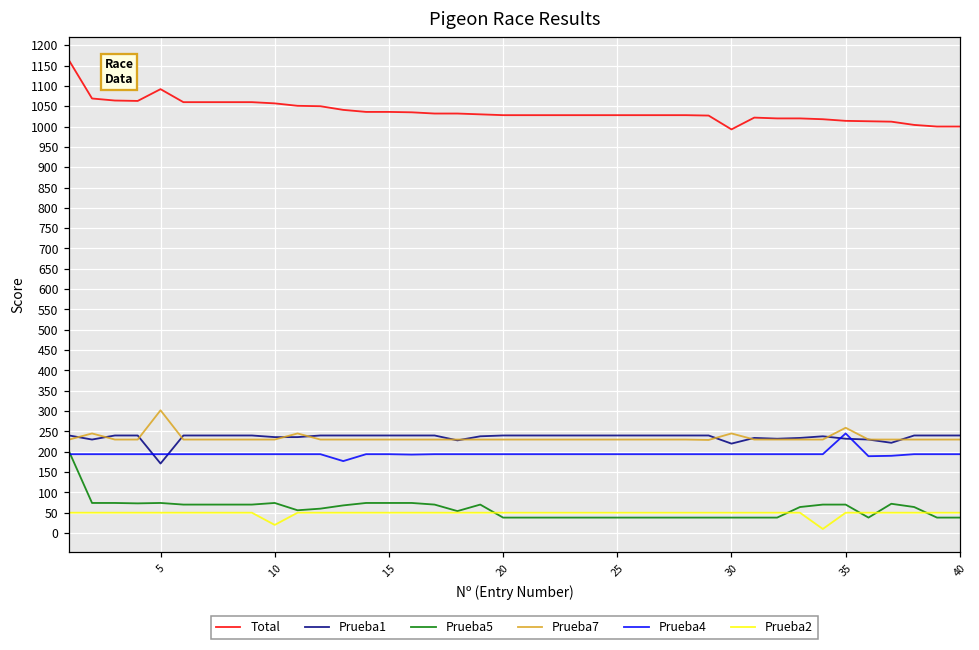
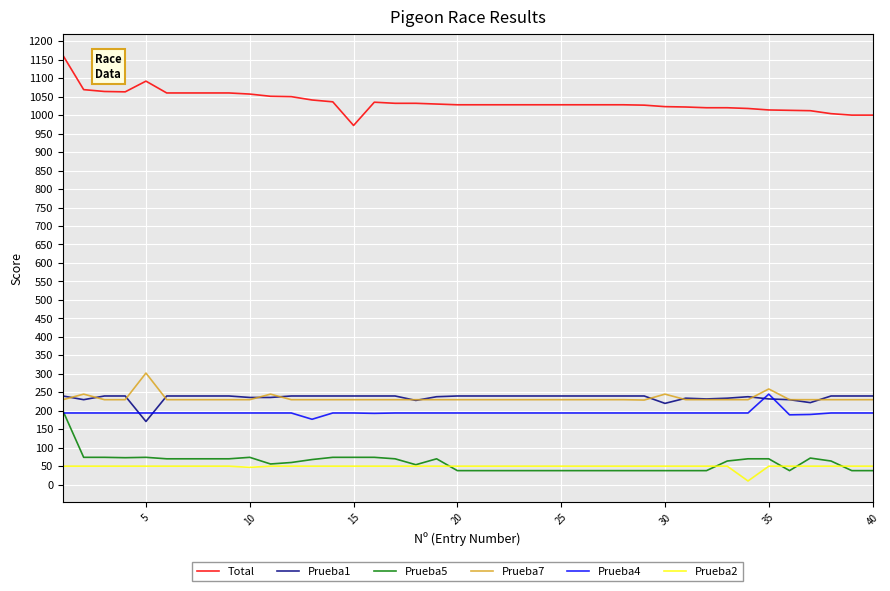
Prueba2, 10: 20 -> 50
Total, 15: 1040 -> 970
Total, 30: 990 -> 1020
